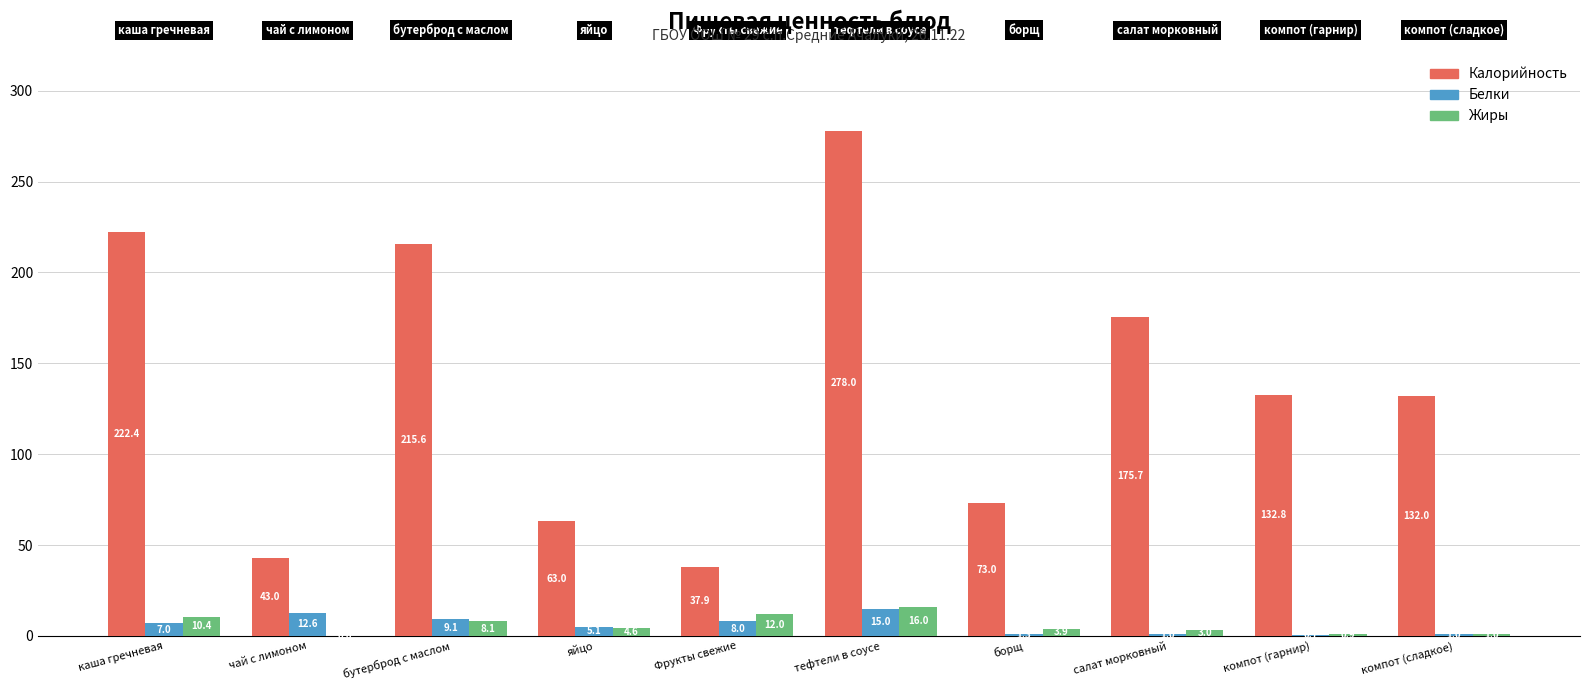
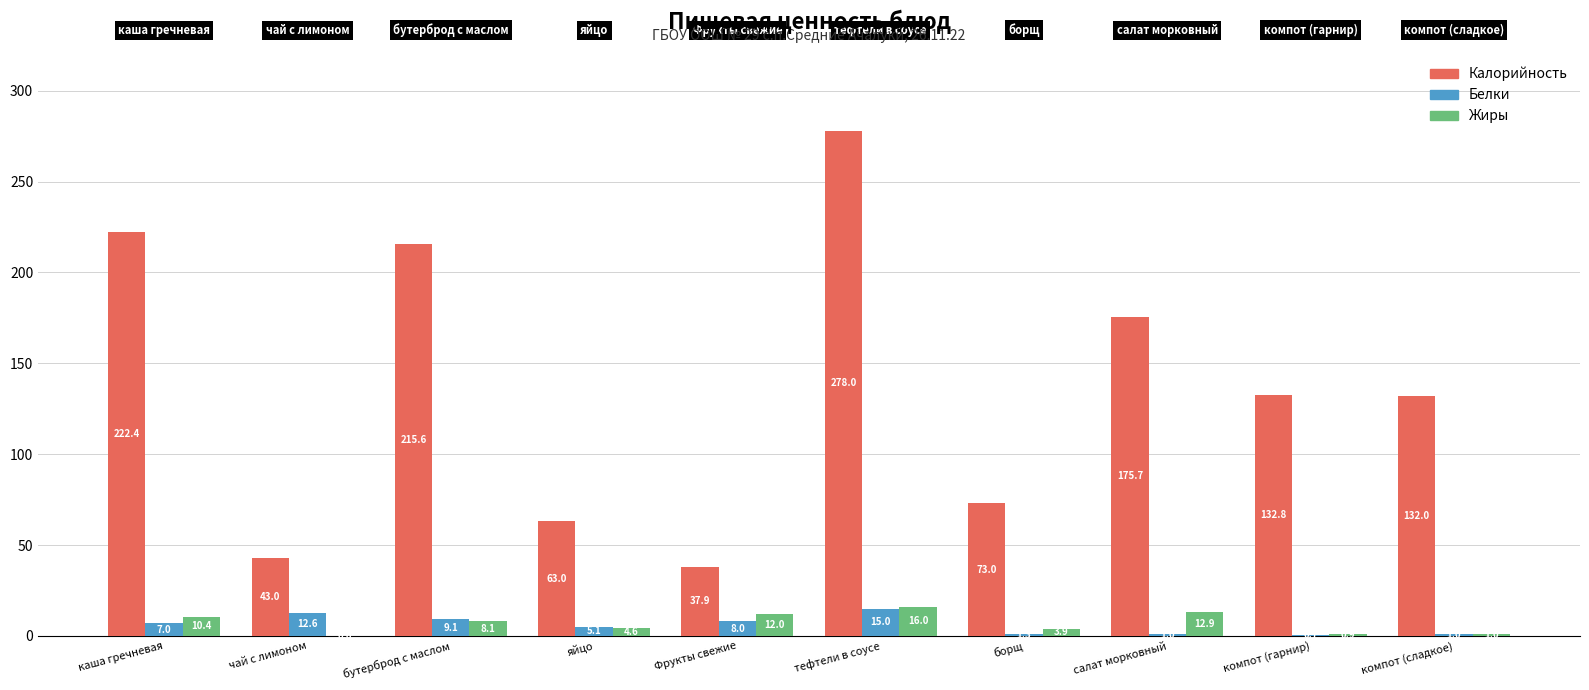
Жиры, салат морковный: 3.0 -> 12.9
